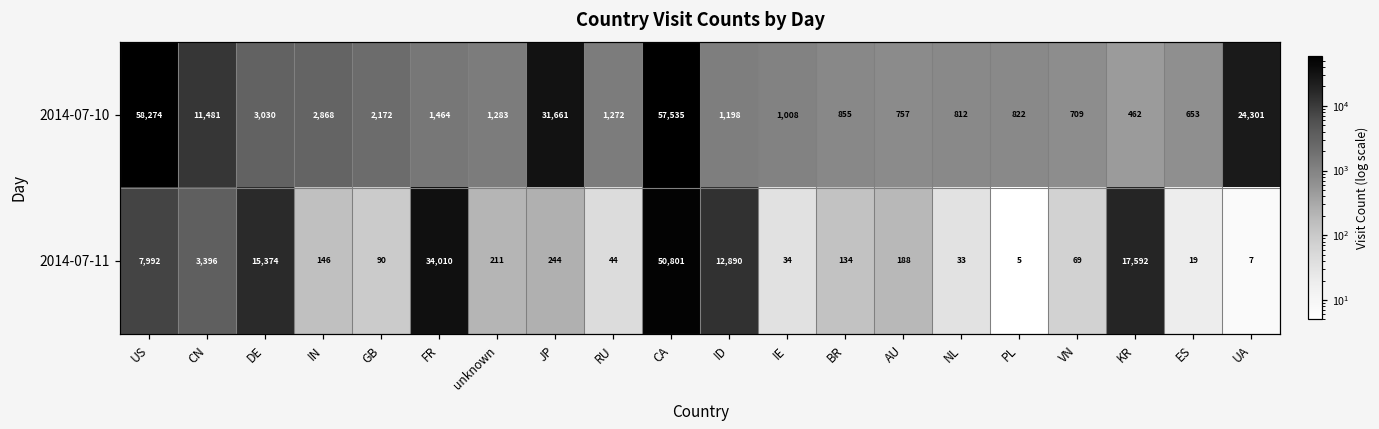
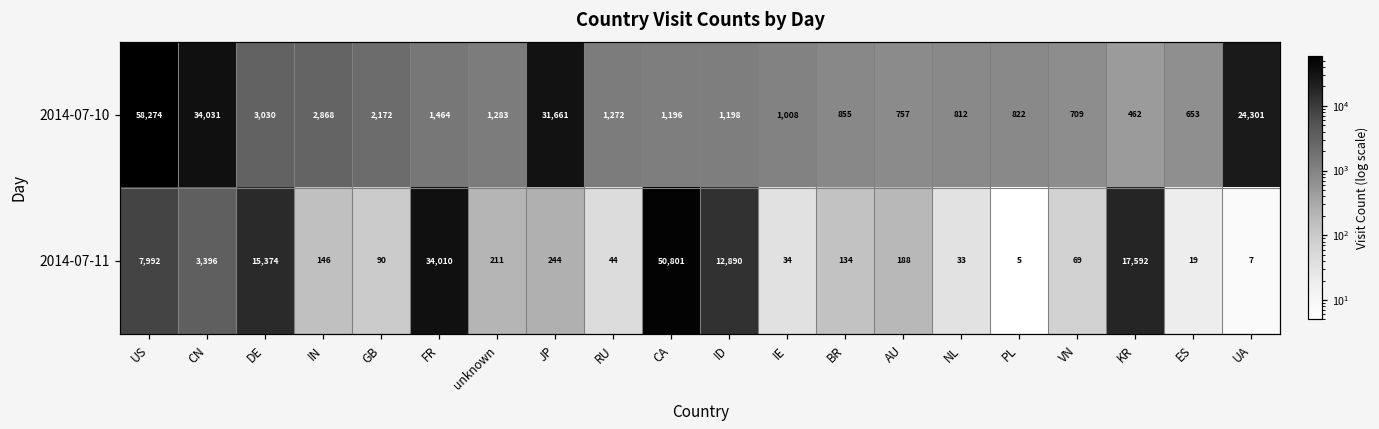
2014-07-10, CN: 11,481 -> 34,031
2014-07-10, CA: 57,535 -> 1,196
